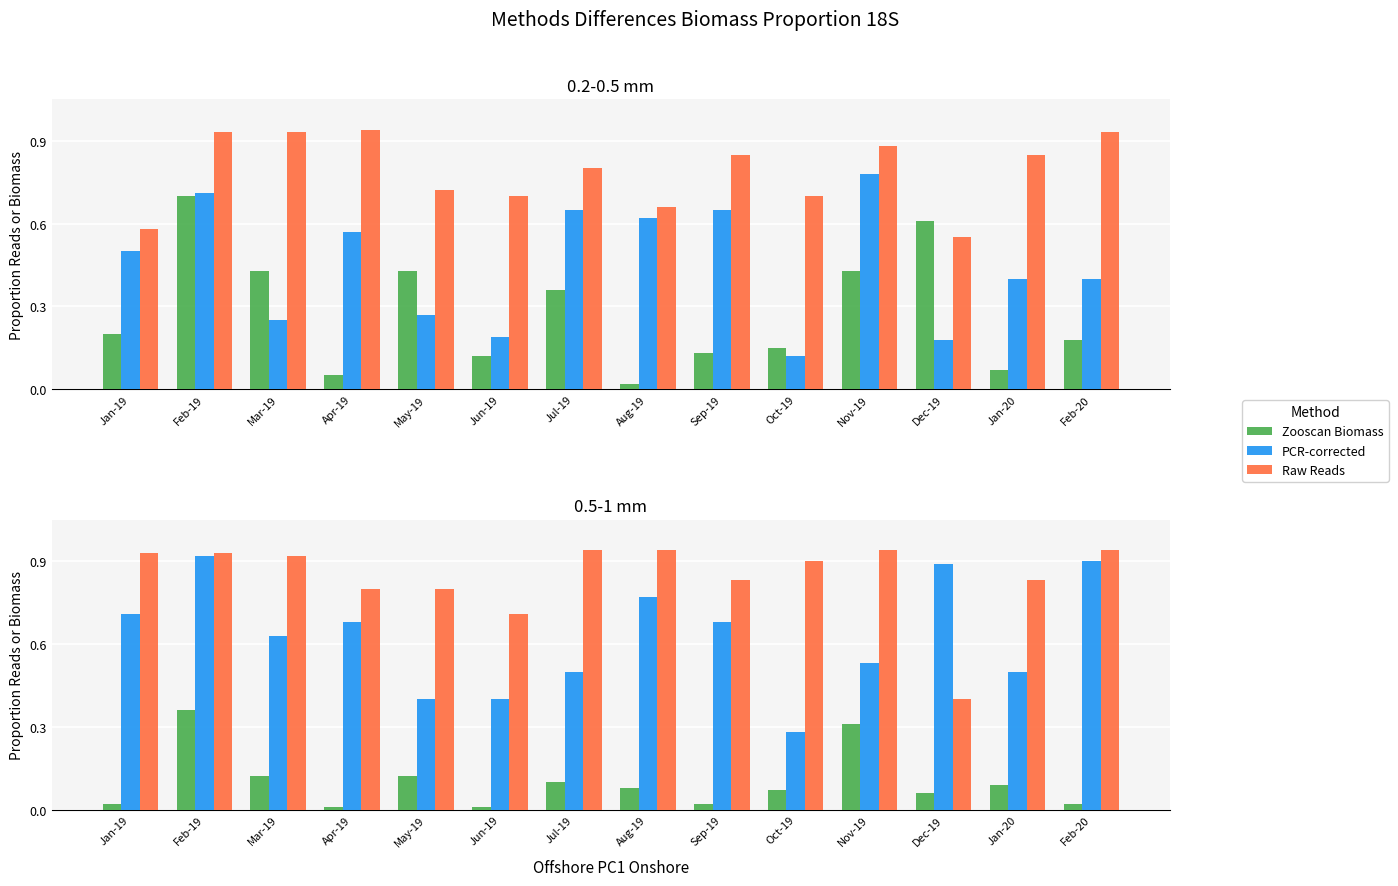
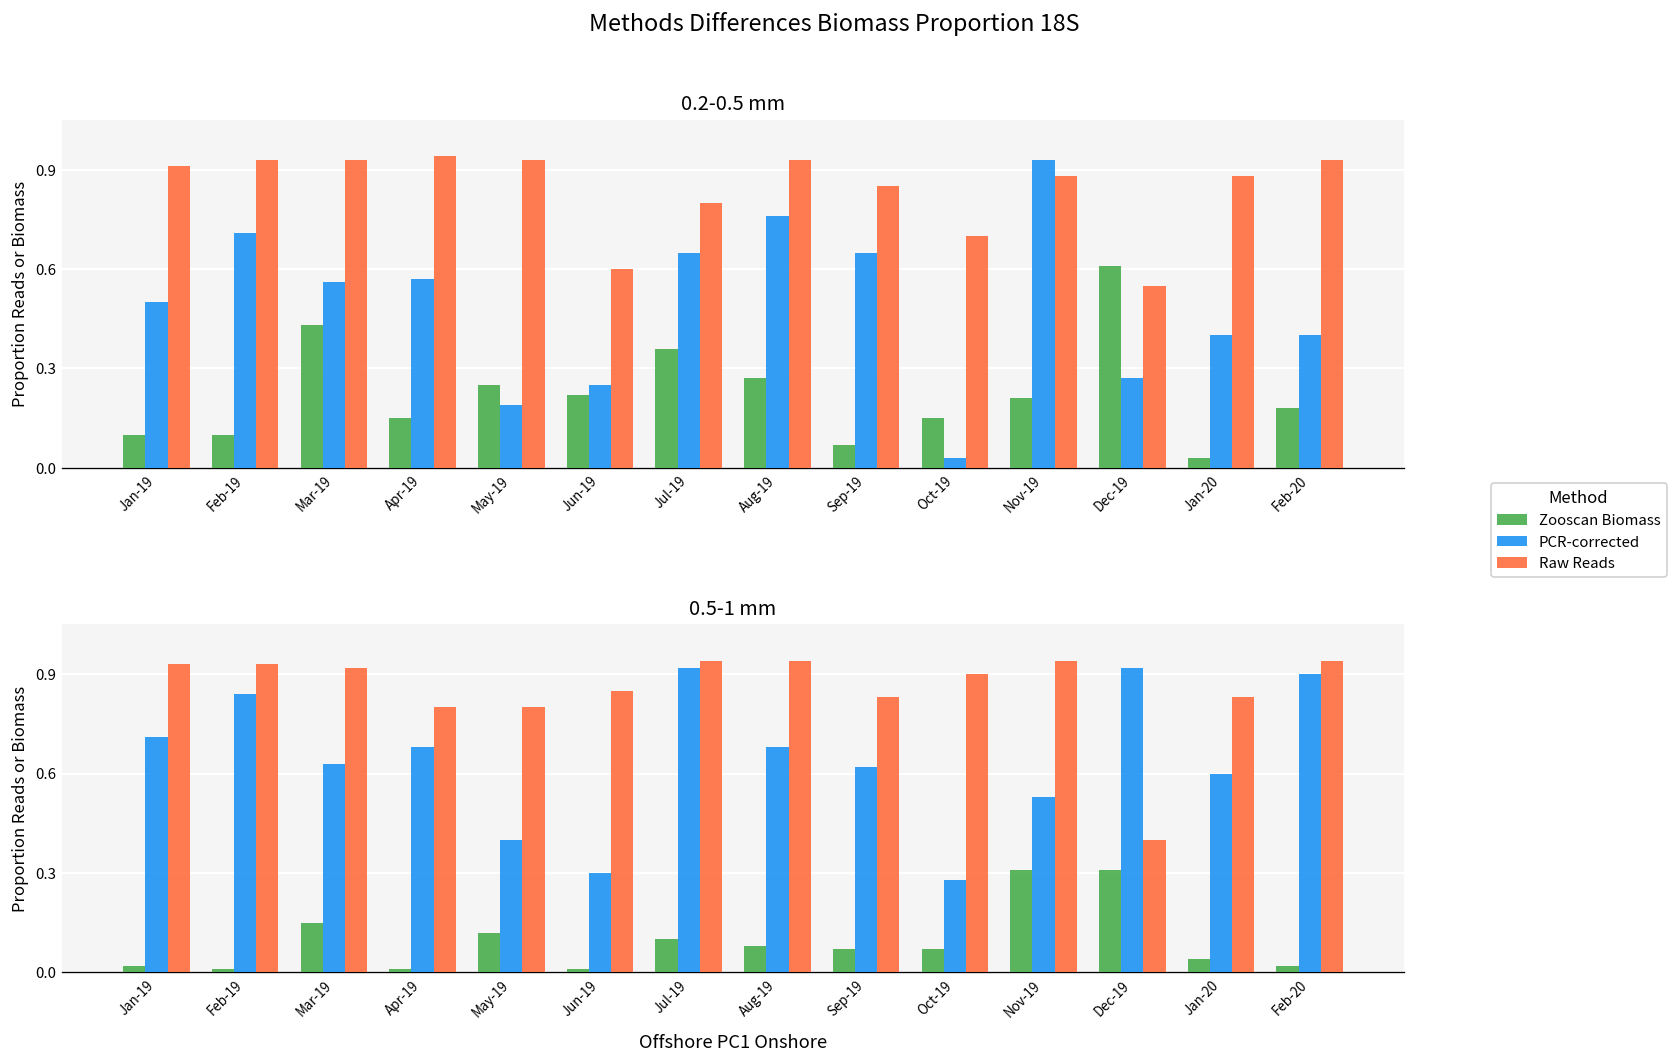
0.2-0.5 mm, Zooscan Biomass, Jan-19: 0.2 -> 0.1
0.2-0.5 mm, Raw Reads, Jan-19: 0.58 -> 0.91
0.2-0.5 mm, Zooscan Biomass, Feb-19: 0.7 -> 0.1
0.2-0.5 mm, PCR-corrected, Mar-19: 0.25 -> 0.56
0.2-0.5 mm, Zooscan Biomass, Apr-19: 0.05 -> 0.15
0.2-0.5 mm, Zooscan Biomass, May-19: 0.43 -> 0.25
0.2-0.5 mm, PCR-corrected, May-19: 0.27 -> 0.19
0.2-0.5 mm, Raw Reads, May-19: 0.72 -> 0.93
0.2-0.5 mm, Zooscan Biomass, Jun-19: 0.12 -> 0.22
0.2-0.5 mm, PCR-corrected, Jun-19: 0.19 -> 0.25
0.2-0.5 mm, Raw Reads, Jun-19: 0.7 -> 0.6
0.2-0.5 mm, Zooscan Biomass, Aug-19: 0.02 -> 0.27
0.2-0.5 mm, PCR-corrected, Aug-19: 0.62 -> 0.76
0.2-0.5 mm, Raw Reads, Aug-19: 0.66 -> 0.93
0.2-0.5 mm, Zooscan Biomass, Sep-19: 0.13 -> 0.07
0.2-0.5 mm, PCR-corrected, Oct-19: 0.12 -> 0.03
0.2-0.5 mm, Zooscan Biomass, Nov-19: 0.43 -> 0.21
0.2-0.5 mm, PCR-corrected, Nov-19: 0.78 -> 0.93
0.2-0.5 mm, PCR-corrected, Dec-19: 0.18 -> 0.27
0.2-0.5 mm, Zooscan Biomass, Jan-20: 0.07 -> 0.03
0.2-0.5 mm, Raw Reads, Jan-20: 0.85 -> 0.88
0.5-1 mm, Zooscan Biomass, Feb-19: 0.36 -> 0.01
0.5-1 mm, PCR-corrected, Feb-19: 0.92 -> 0.84
0.5-1 mm, Zooscan Biomass, Mar-19: 0.12 -> 0.15
0.5-1 mm, PCR-corrected, Jun-19: 0.4 -> 0.3
0.5-1 mm, Raw Reads, Jun-19: 0.71 -> 0.85
0.5-1 mm, PCR-corrected, Jul-19: 0.50 -> 0.92
0.5-1 mm, PCR-corrected, Aug-19: 0.77 -> 0.68
0.5-1 mm, Zooscan Biomass, Sep-19: 0.02 -> 0.07
0.5-1 mm, PCR-corrected, Sep-19: 0.68 -> 0.62
0.5-1 mm, Zooscan Biomass, Dec-19: 0.06 -> 0.31
0.5-1 mm, PCR-corrected, Dec-19: 0.89 -> 0.92
0.5-1 mm, Zooscan Biomass, Jan-20: 0.09 -> 0.04
0.5-1 mm, PCR-corrected, Jan-20: 0.5 -> 0.6
